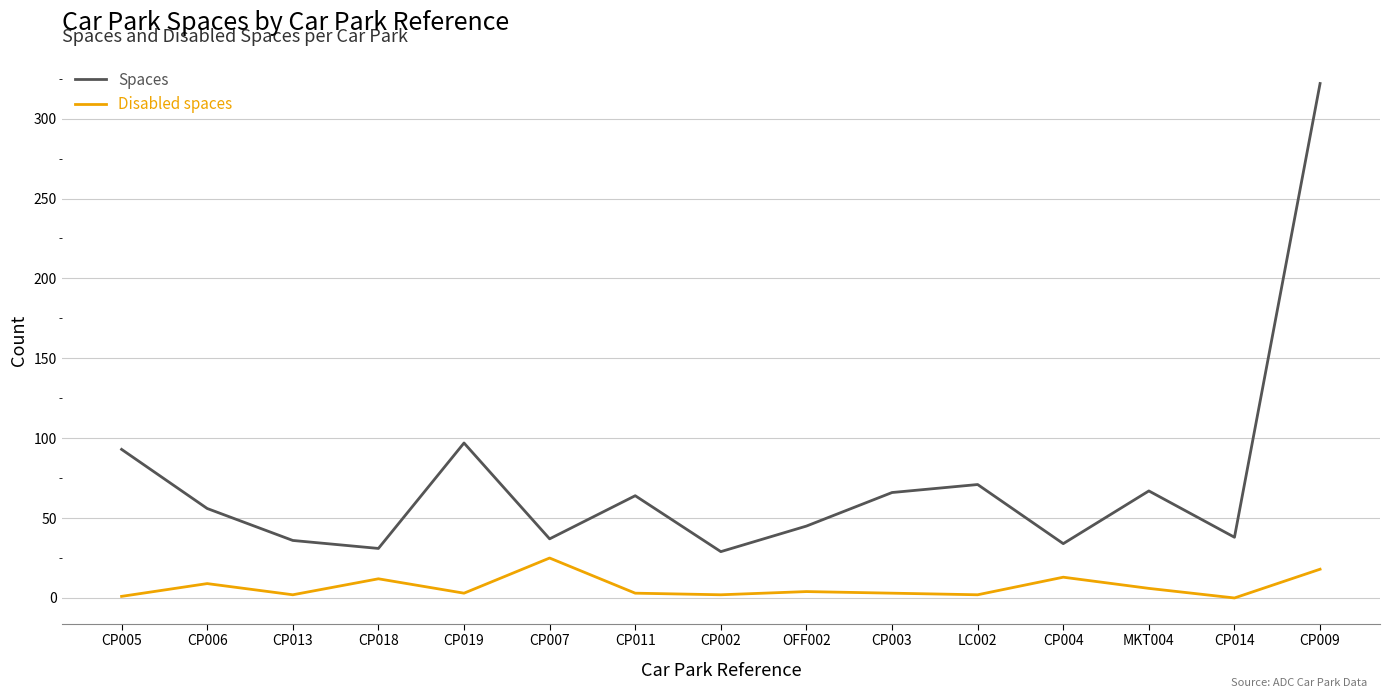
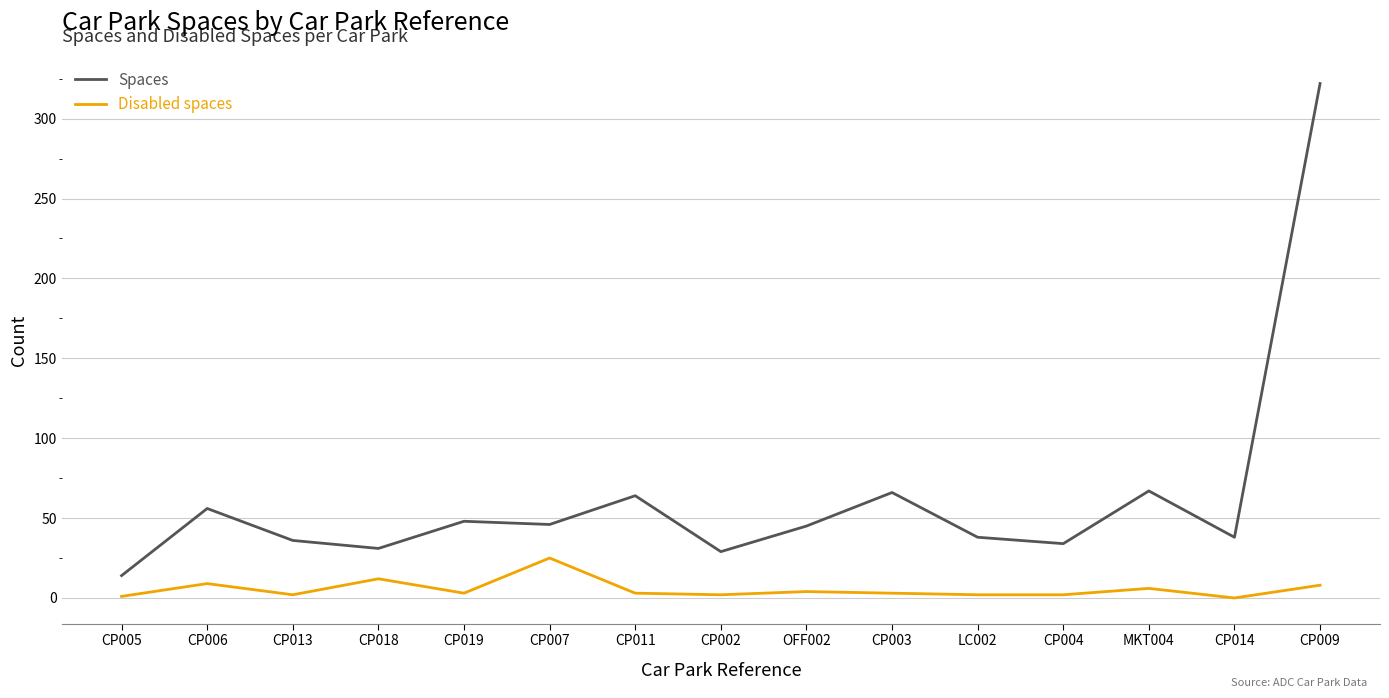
Spaces, CP005: 93 -> 14
Spaces, CP019: 97 -> 48
Spaces, CP007: 37 -> 46
Spaces, LC002: 71 -> 38
Disabled spaces, CP004: 13 -> 2
Disabled spaces, CP009: 18 -> 8
